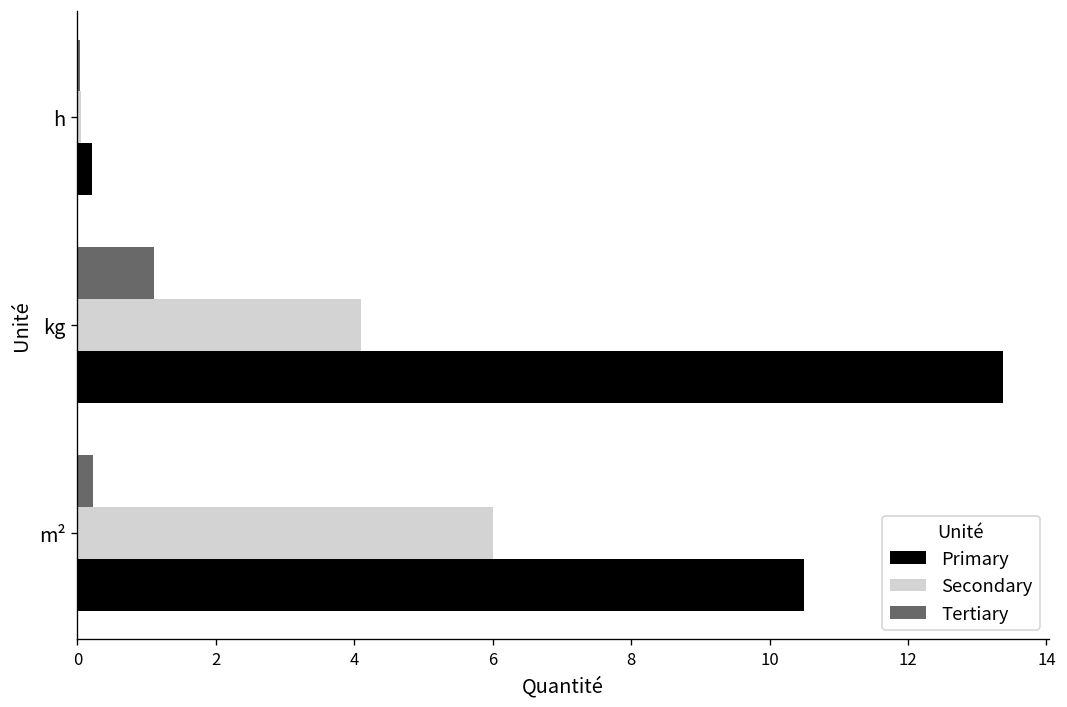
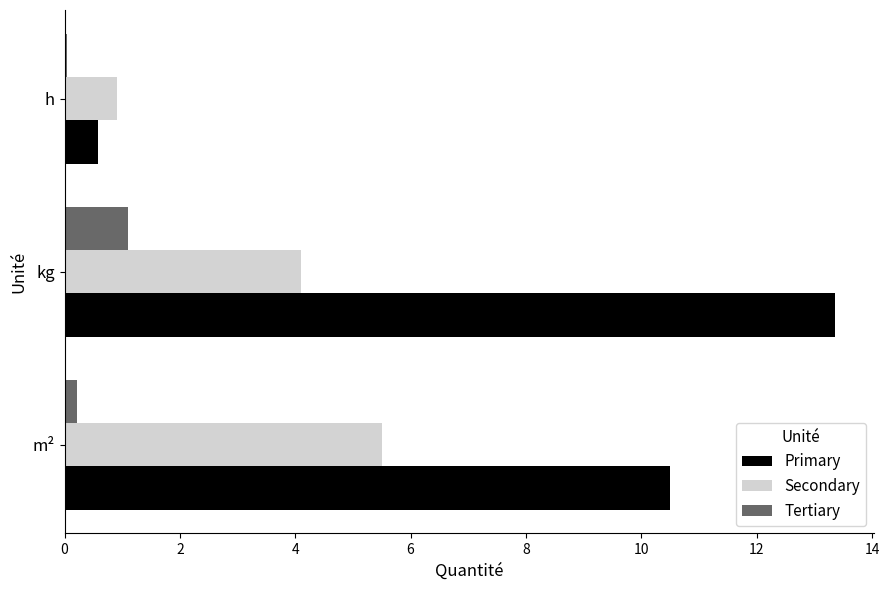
Secondary, h: 0.1 -> 0.9
Primary, h: 0.2 -> 0.6
Secondary, m²: 6.0 -> 5.5
